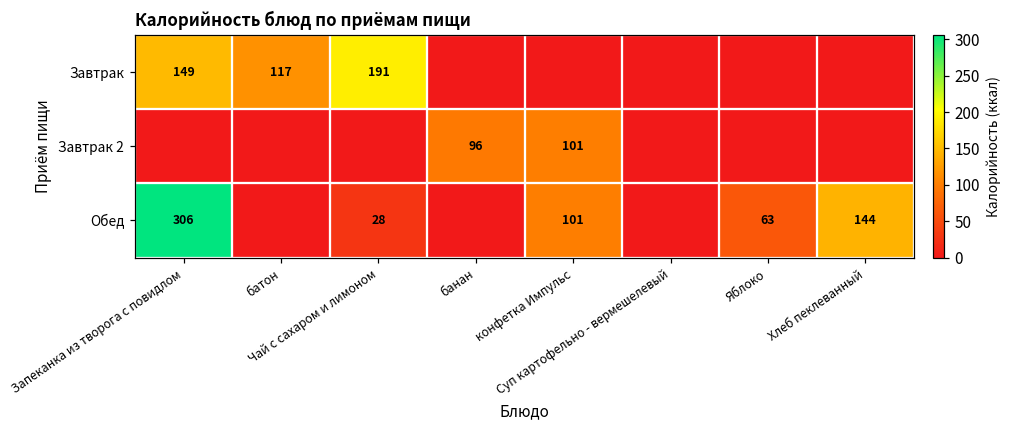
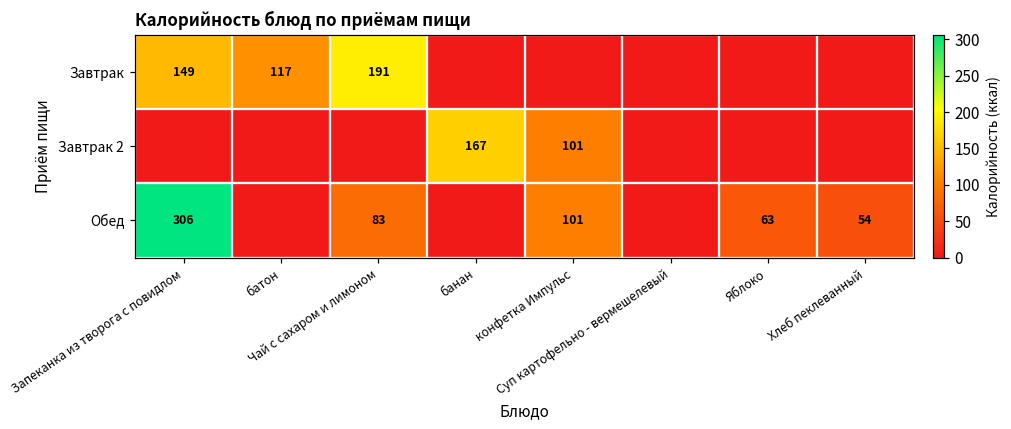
Завтрак 2, банан: 96 -> 167
Обед, Чай с сахаром и лимоном: 28 -> 83
Обед, Хлеб пеклеванный: 144 -> 54
